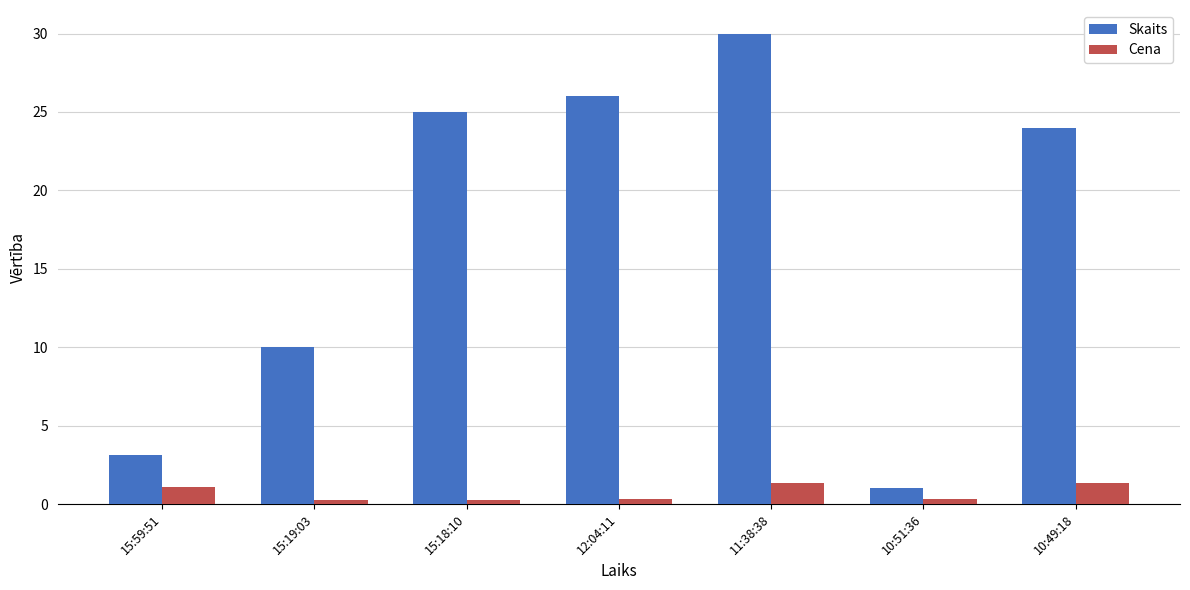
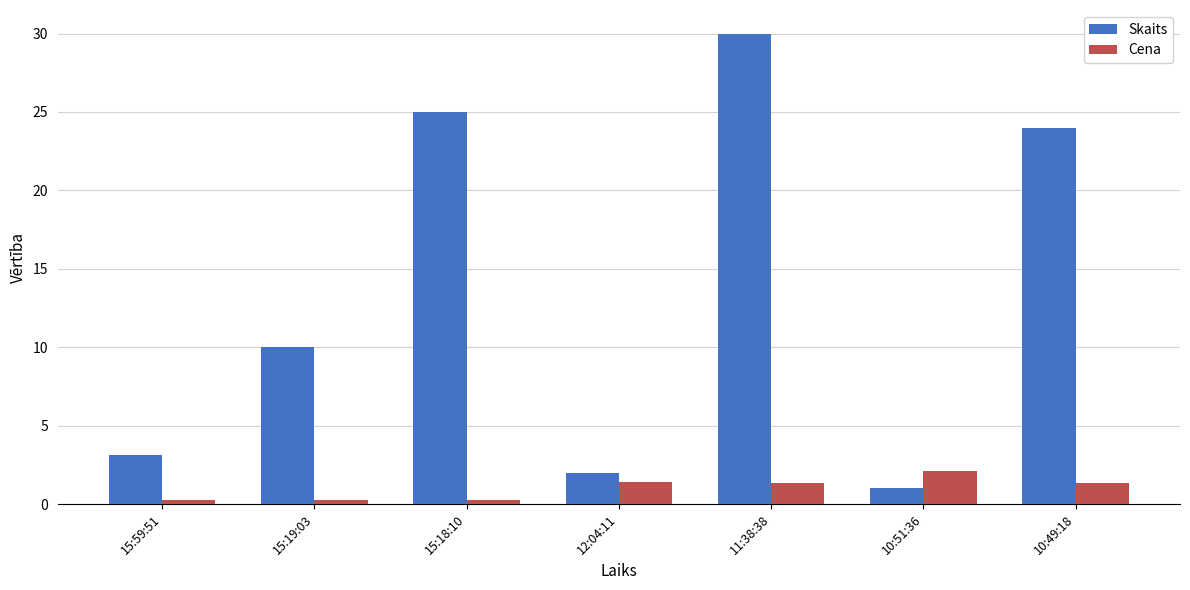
Cena, 15:59:51: 1.1 -> 0.3
Skaits, 12:04:11: 26 -> 2
Cena, 12:04:11: 0.3 -> 1.4
Cena, 10:51:36: 0.3 -> 2.1
